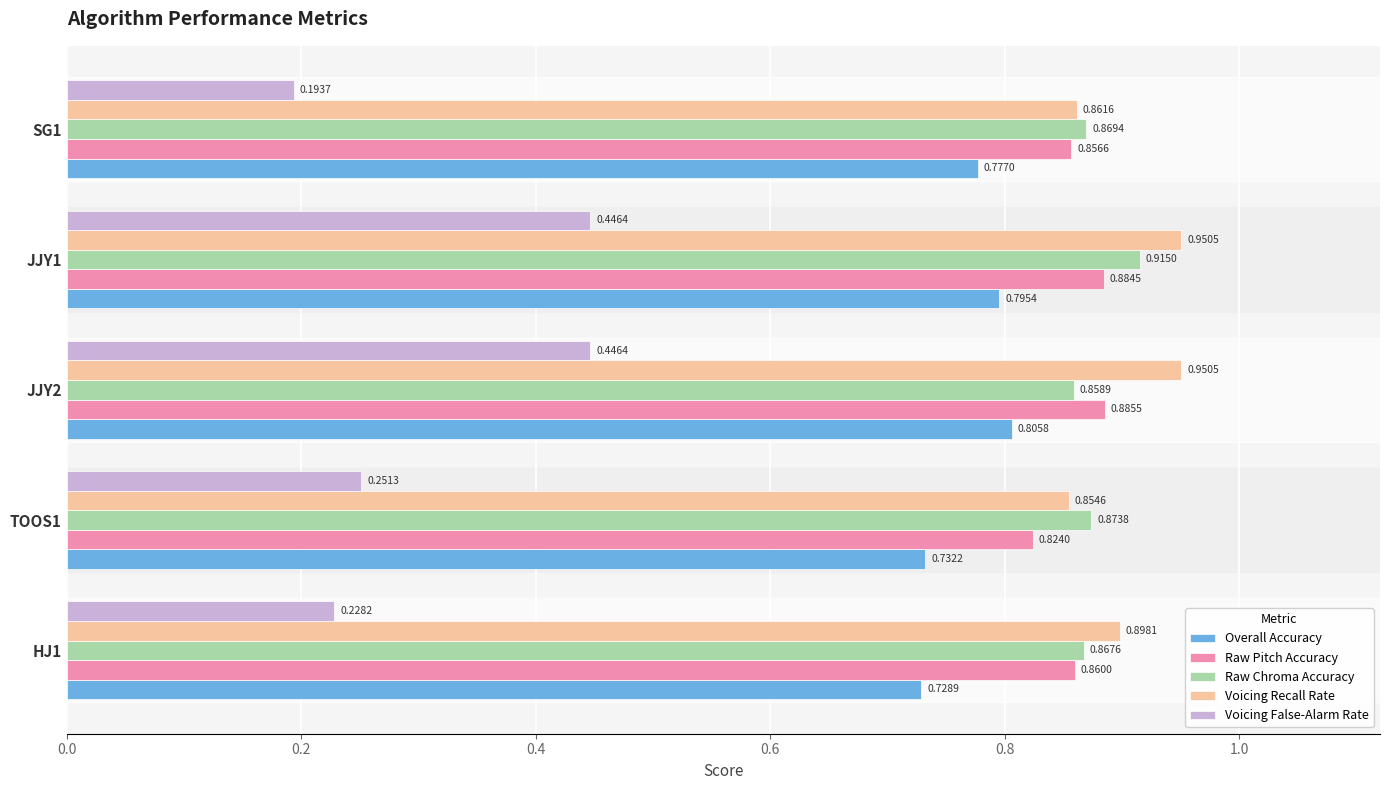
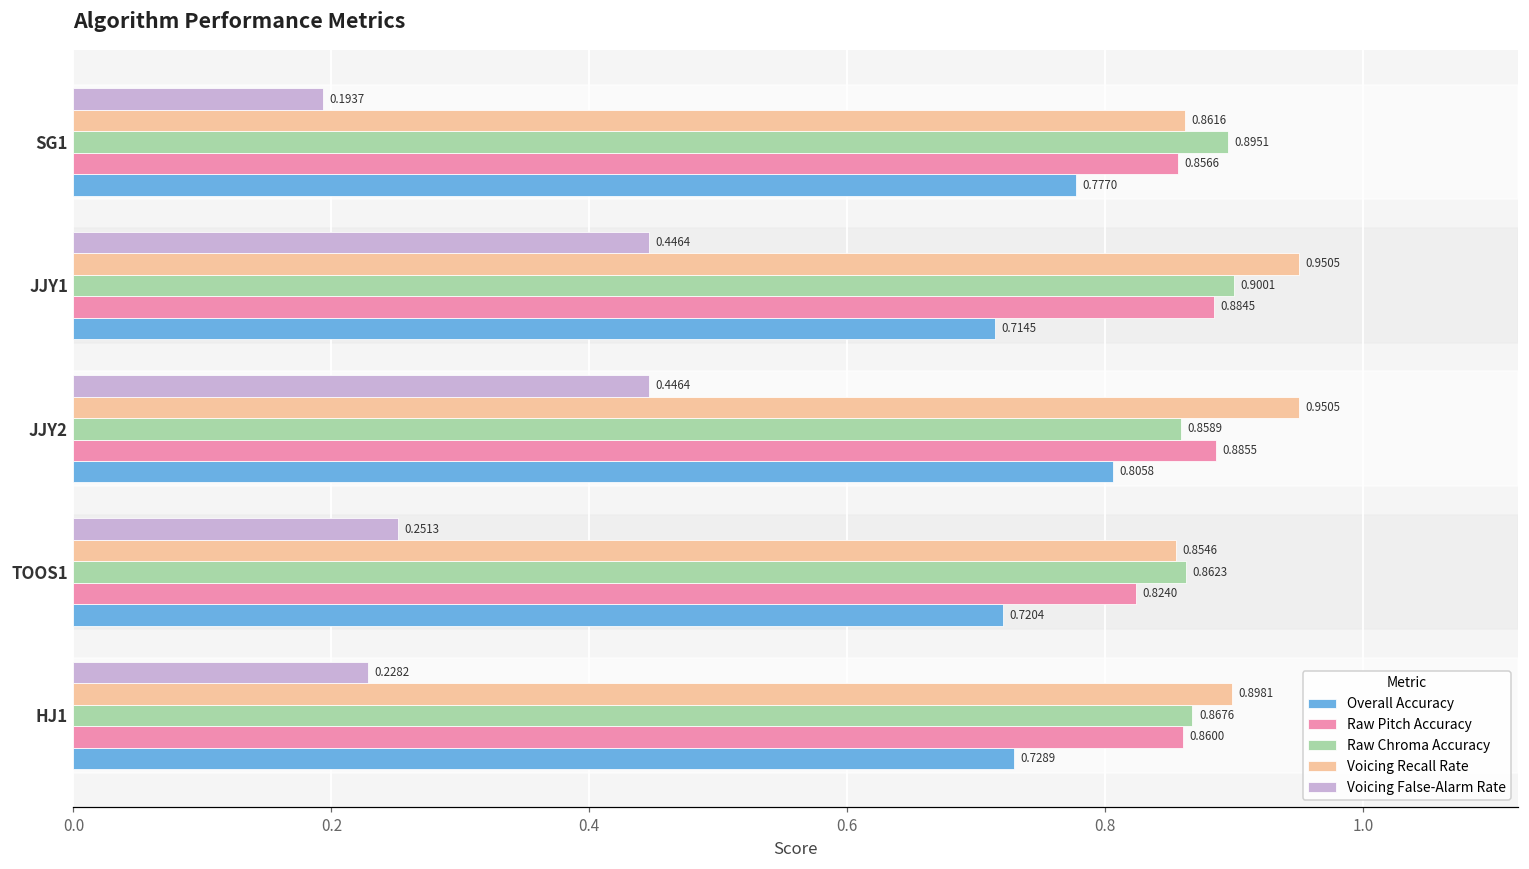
Raw Chroma Accuracy, SG1: 0.8694 -> 0.8951
Raw Chroma Accuracy, JJY1: 0.9150 -> 0.9001
Overall Accuracy, JJY1: 0.7954 -> 0.7145
Raw Chroma Accuracy, TOOS1: 0.8738 -> 0.8623
Overall Accuracy, TOOS1: 0.7322 -> 0.7204
